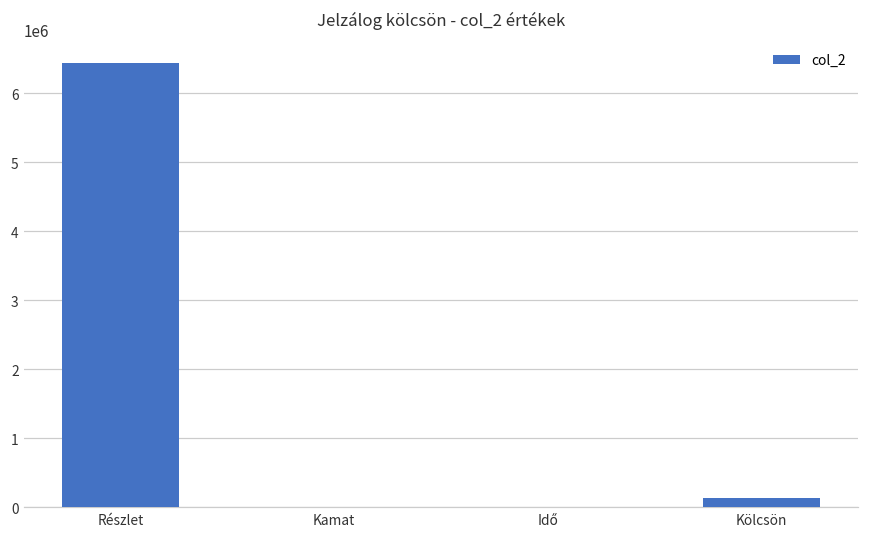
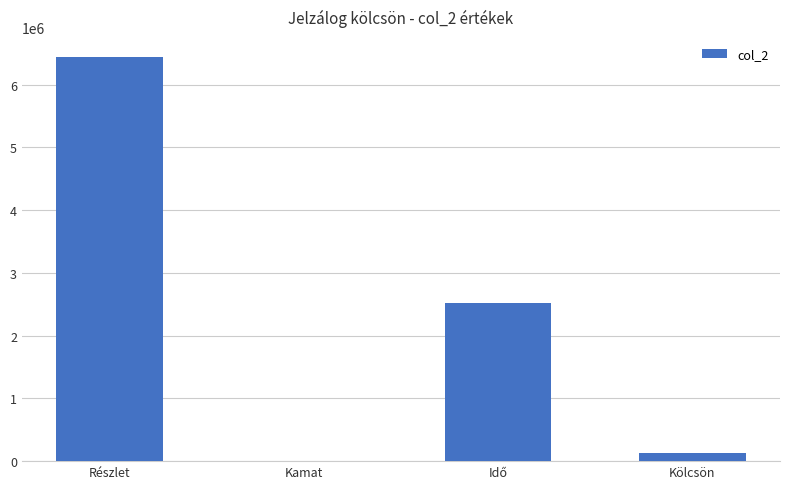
Idő: 0 -> 2500000
